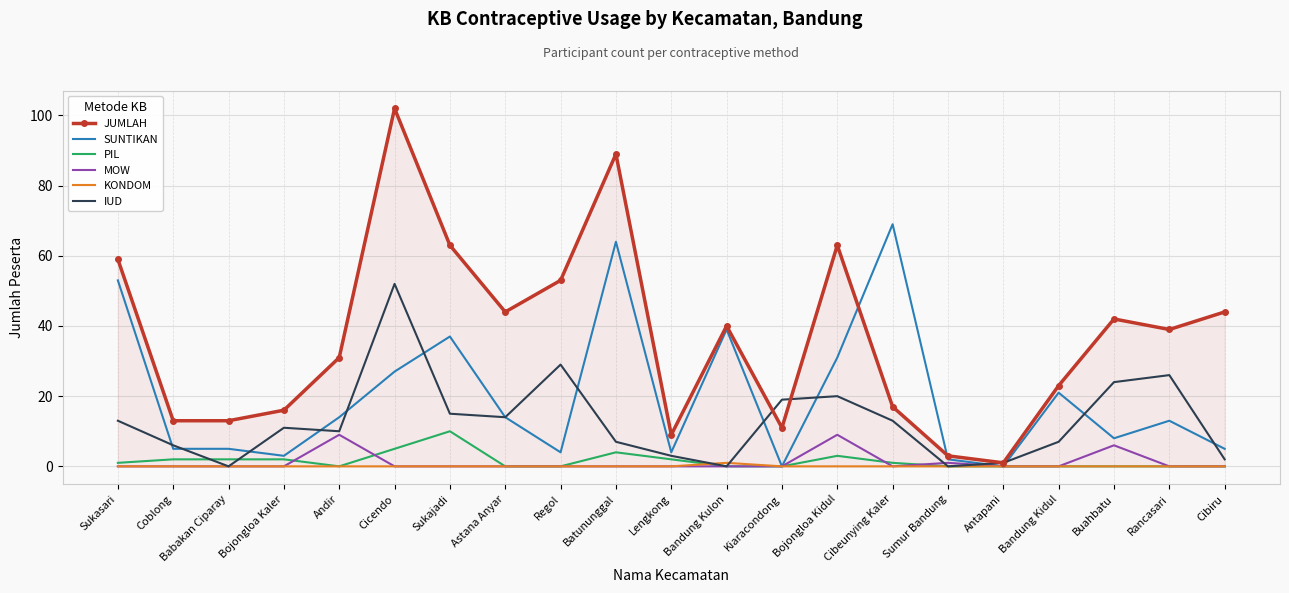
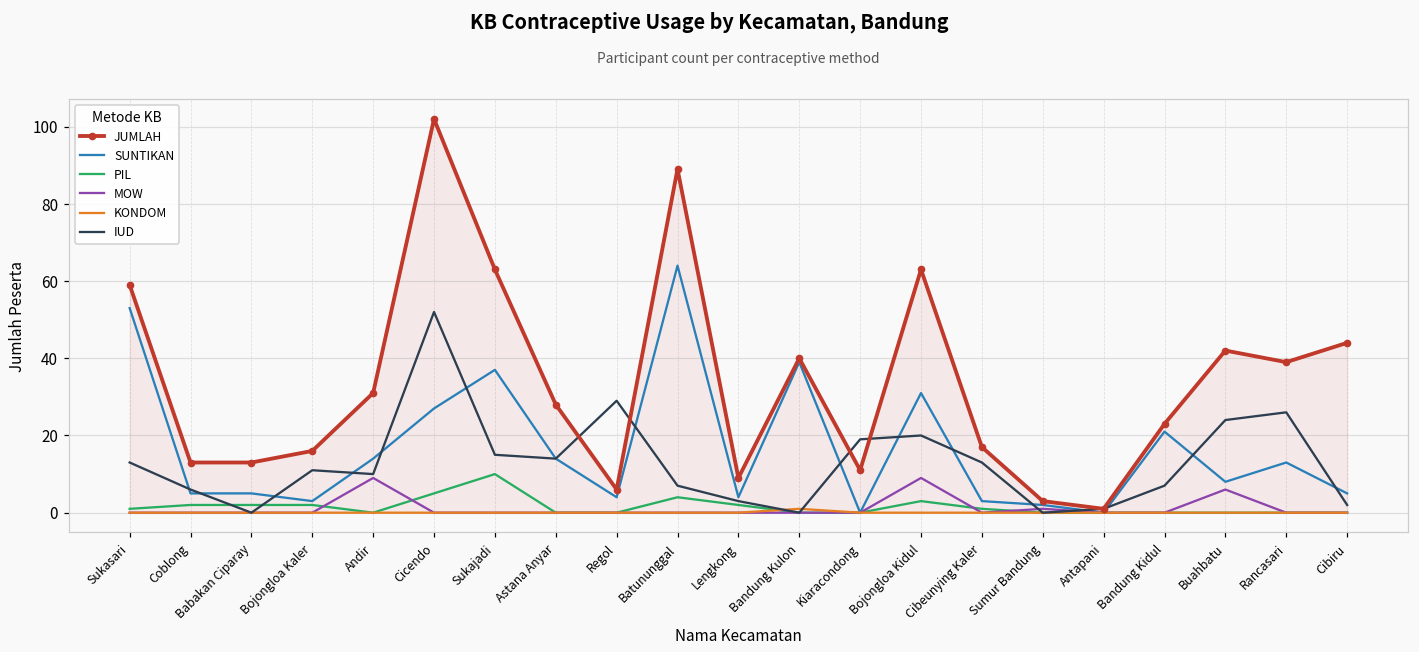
JUMLAH, Astana Anyar: 44 -> 28
JUMLAH, Regol: 53 -> 6
SUNTIKAN, Cibeunying Kaler: 69 -> 3
